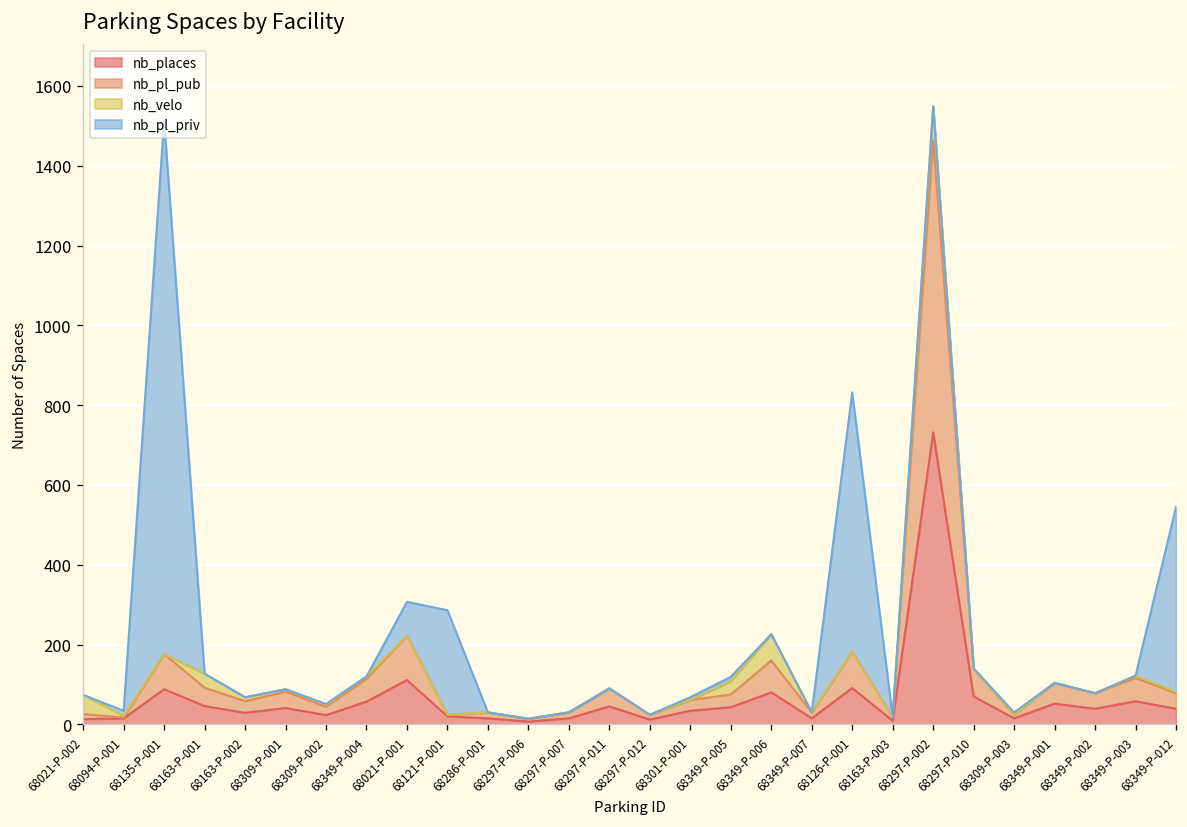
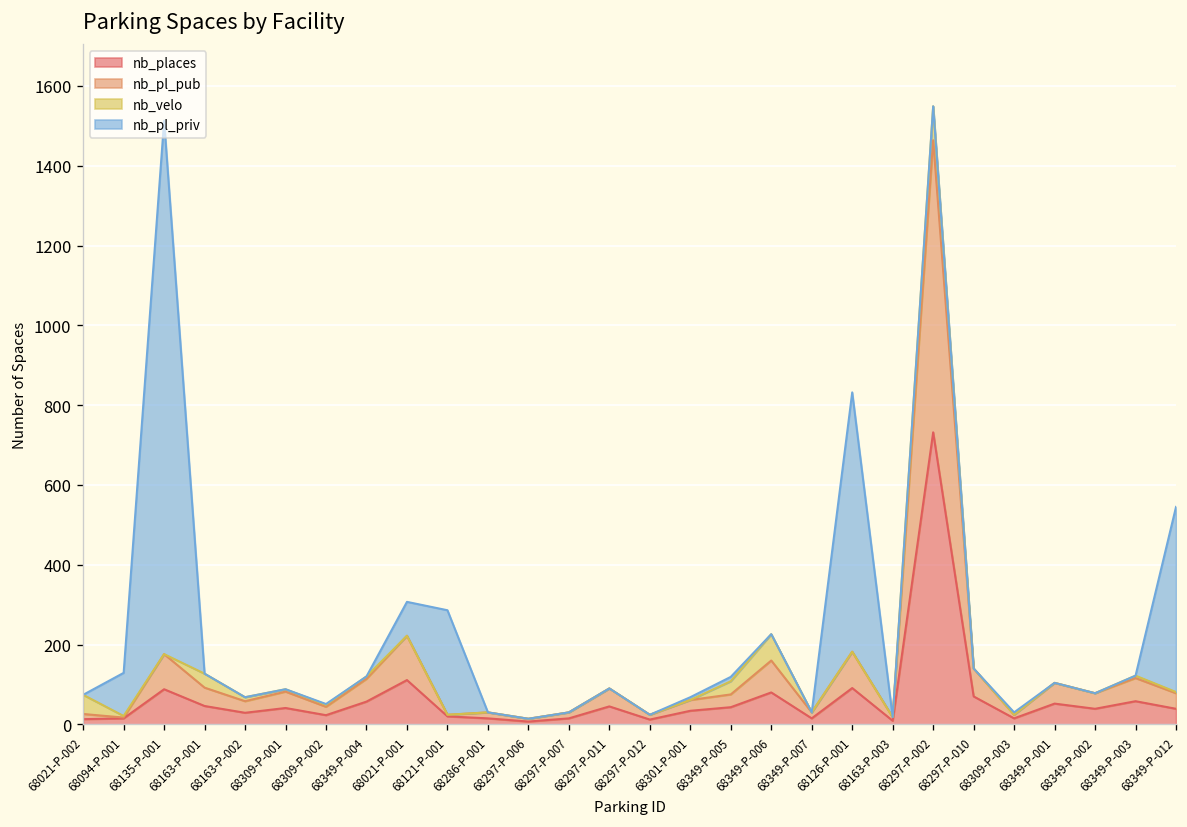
nb_pl_priv, 68094-P-001: 10 -> 110
